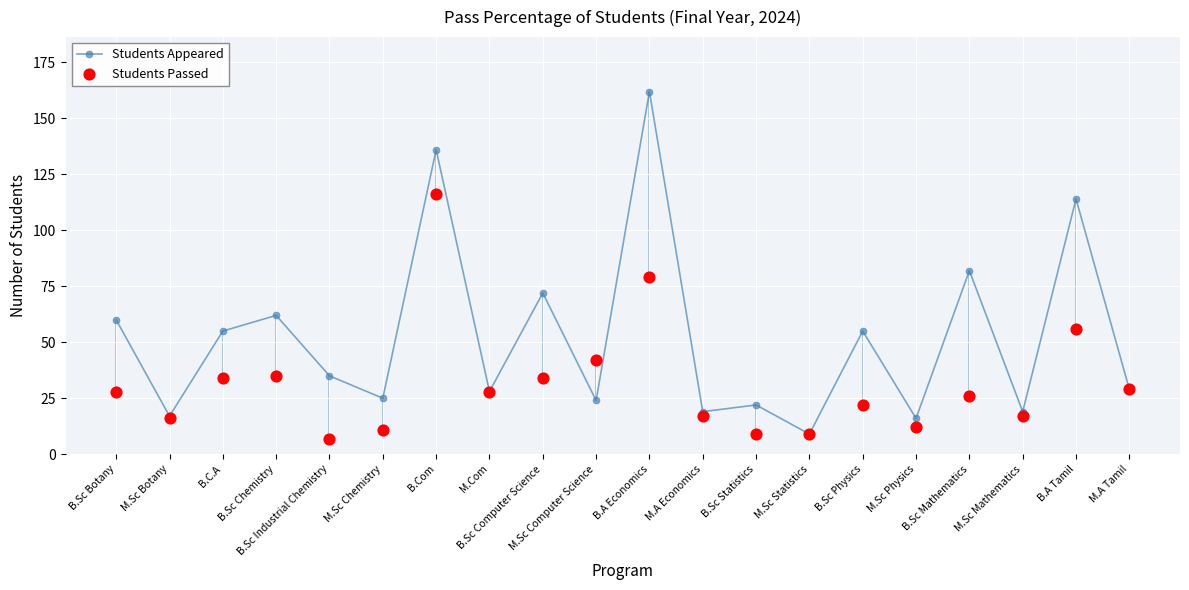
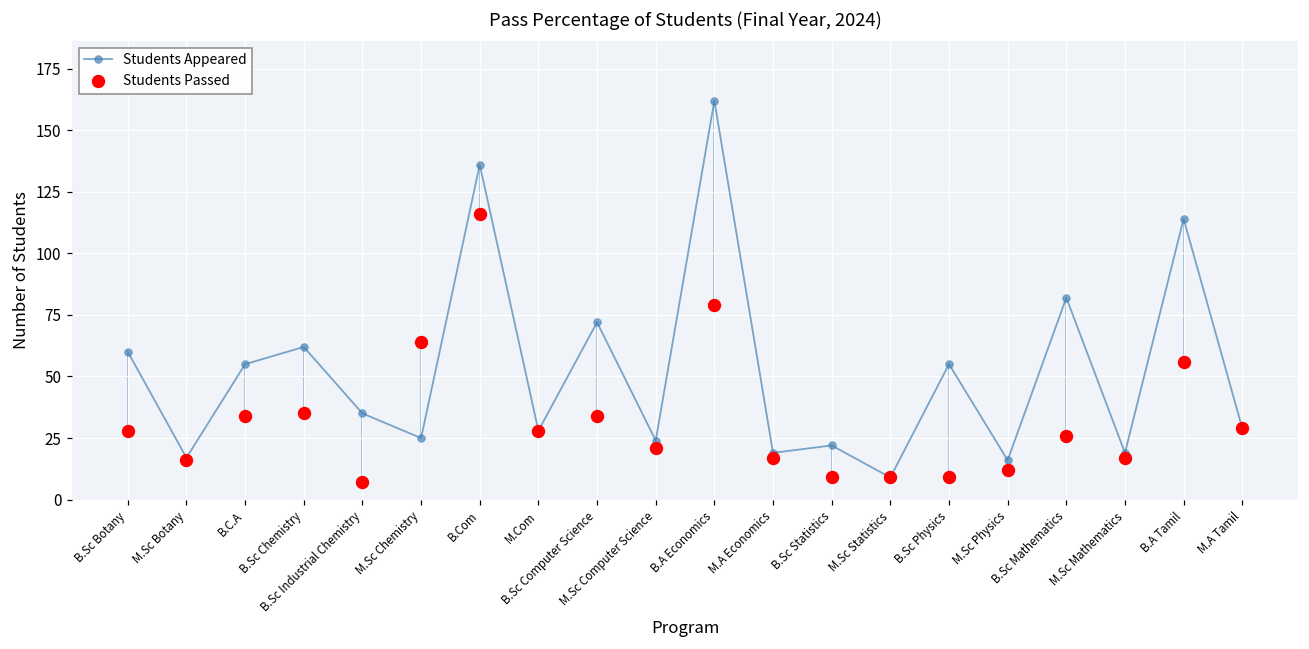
Students Passed, M.Sc Chemistry: 11 -> 64
Students Passed, M.Sc Computer Science: 42 -> 21
Students Passed, B.Sc Physics: 22 -> 9
